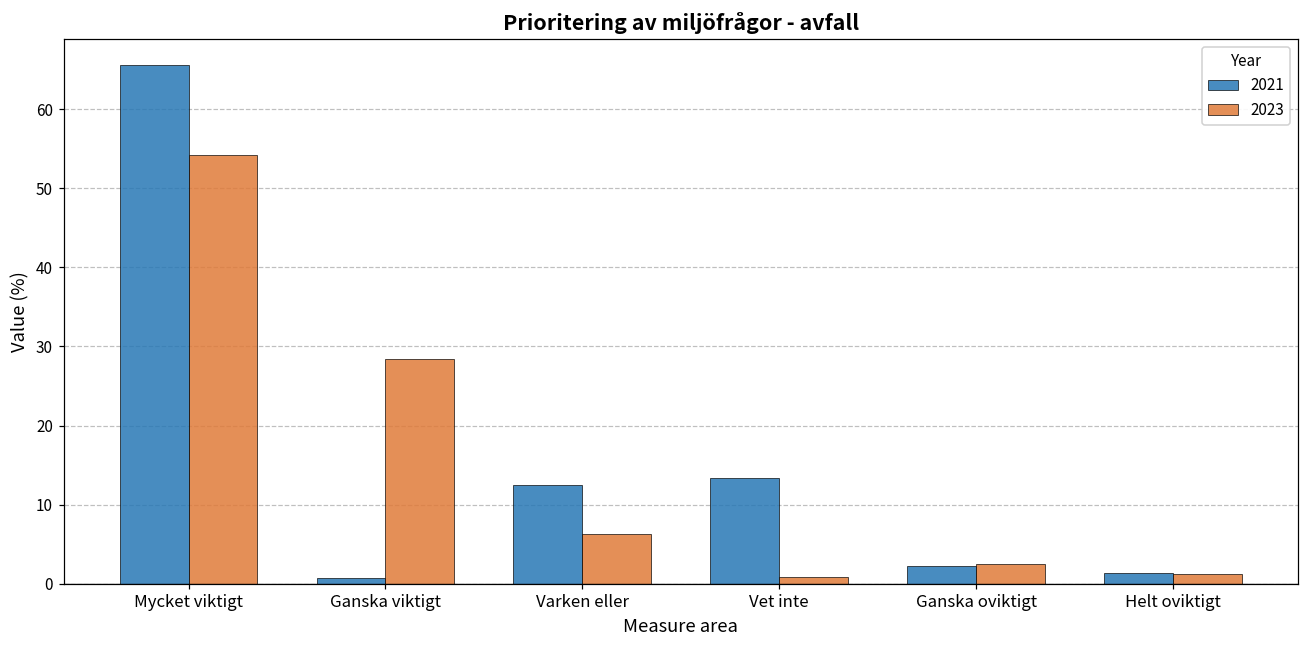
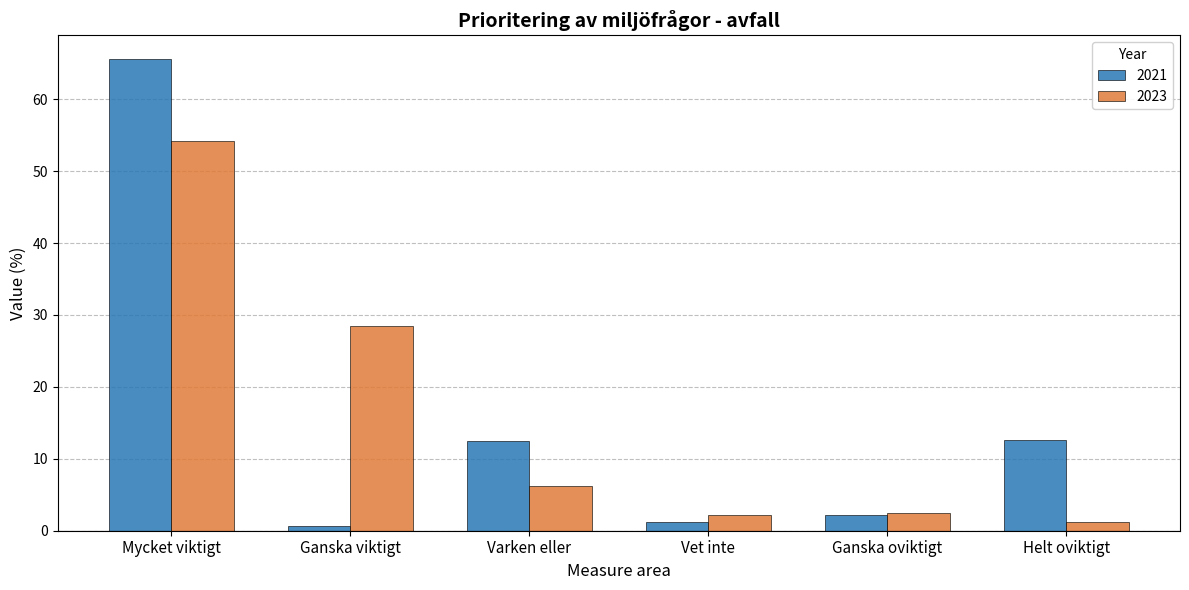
2021, Vet inte: 13 -> 1
2023, Vet inte: 1 -> 2
2021, Helt oviktigt: 1 -> 13
